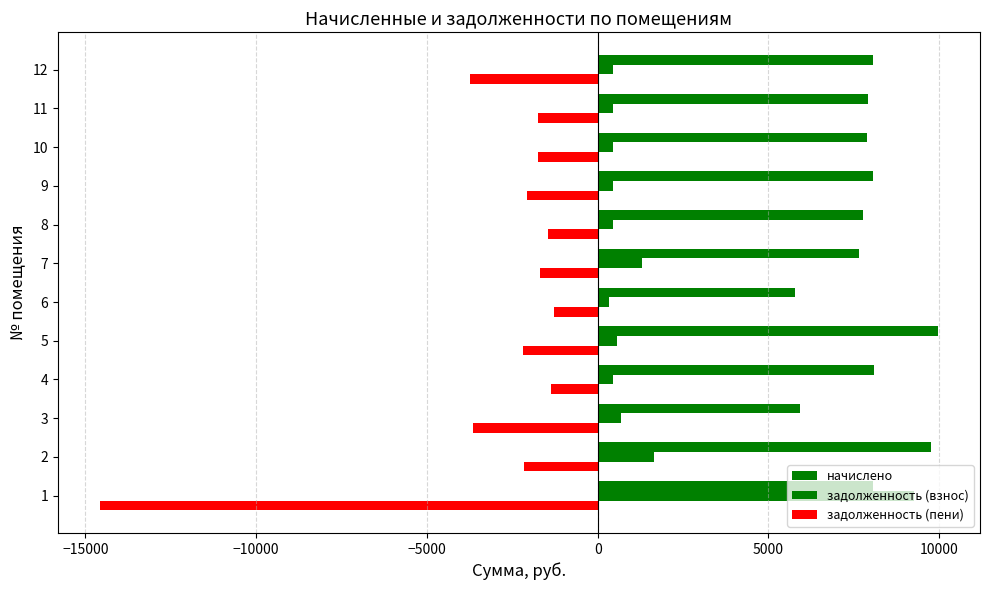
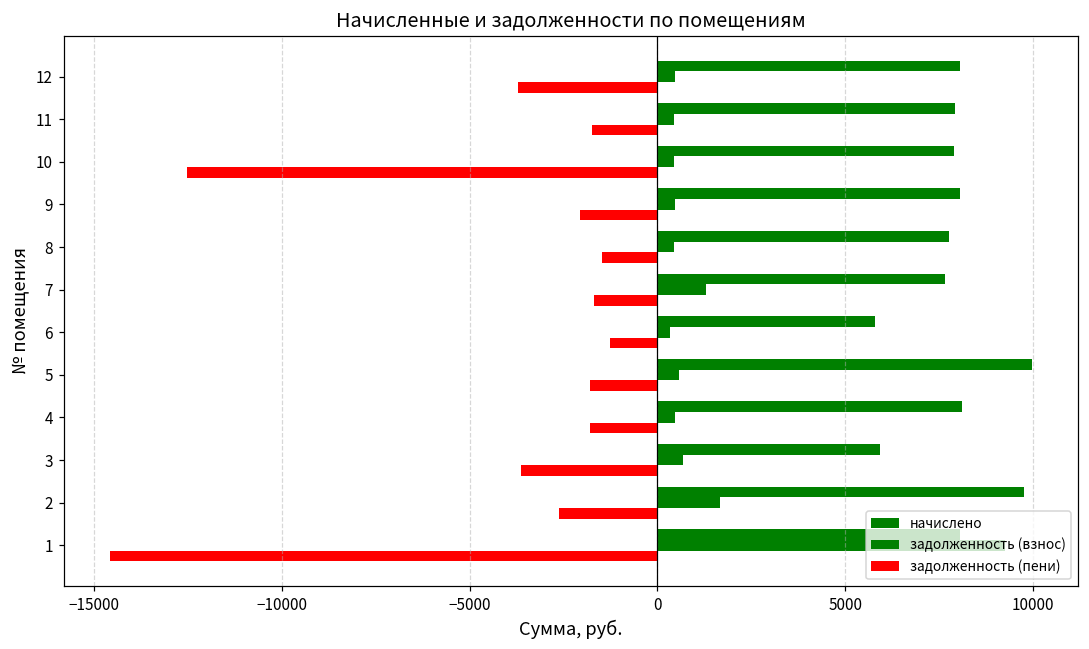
задолженность (пени), 10: -1700 -> -12500
задолженность (пени), 5: -2200 -> -1800
задолженность (пени), 4: -1400 -> -1800
задолженность (пени), 2: -2200 -> -2600
